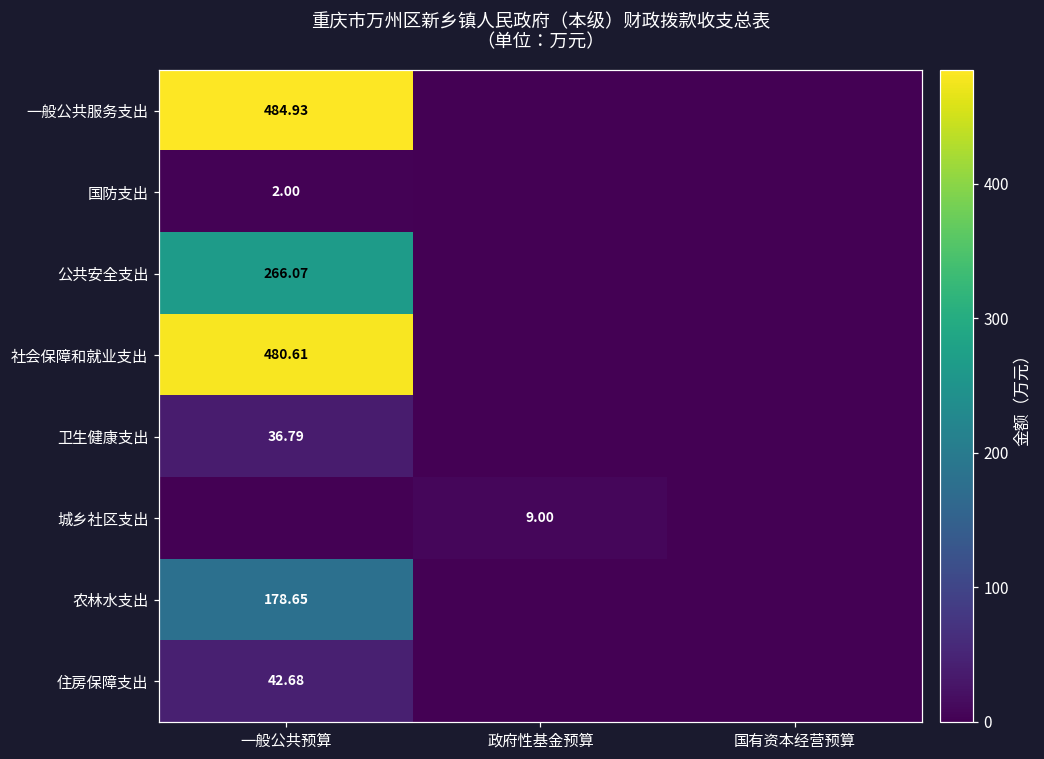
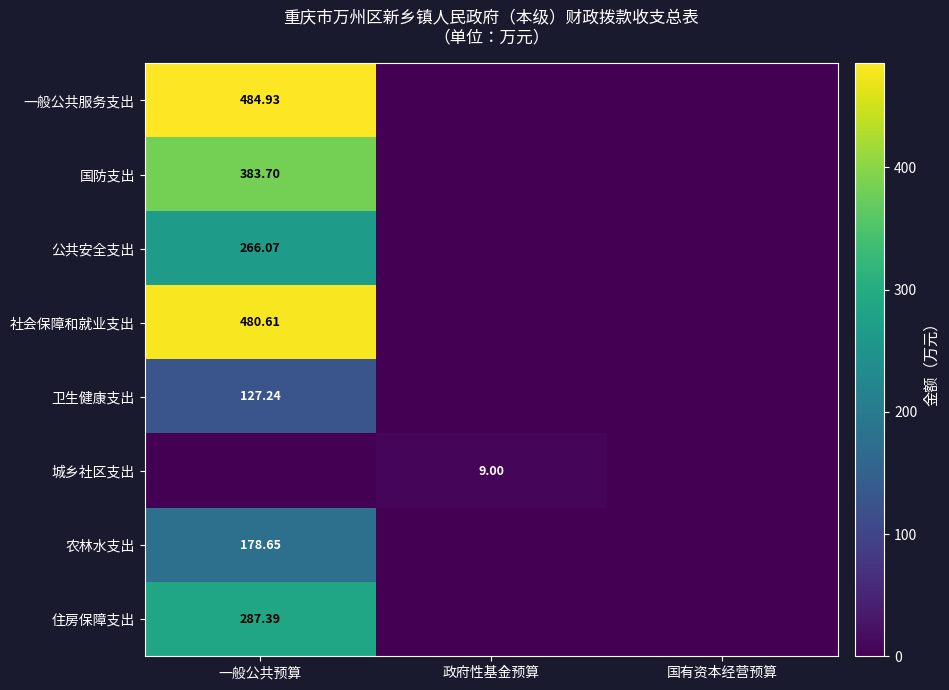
国防支出, 一般公共预算: 2.00 -> 383.70
卫生健康支出, 一般公共预算: 36.79 -> 127.24
住房保障支出, 一般公共预算: 42.68 -> 287.39
